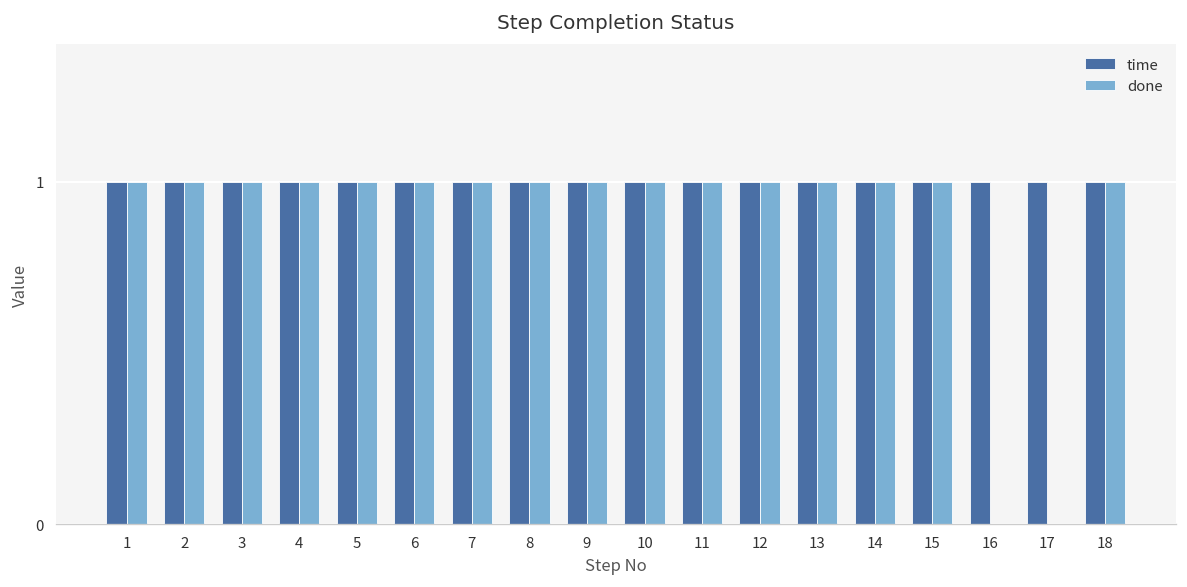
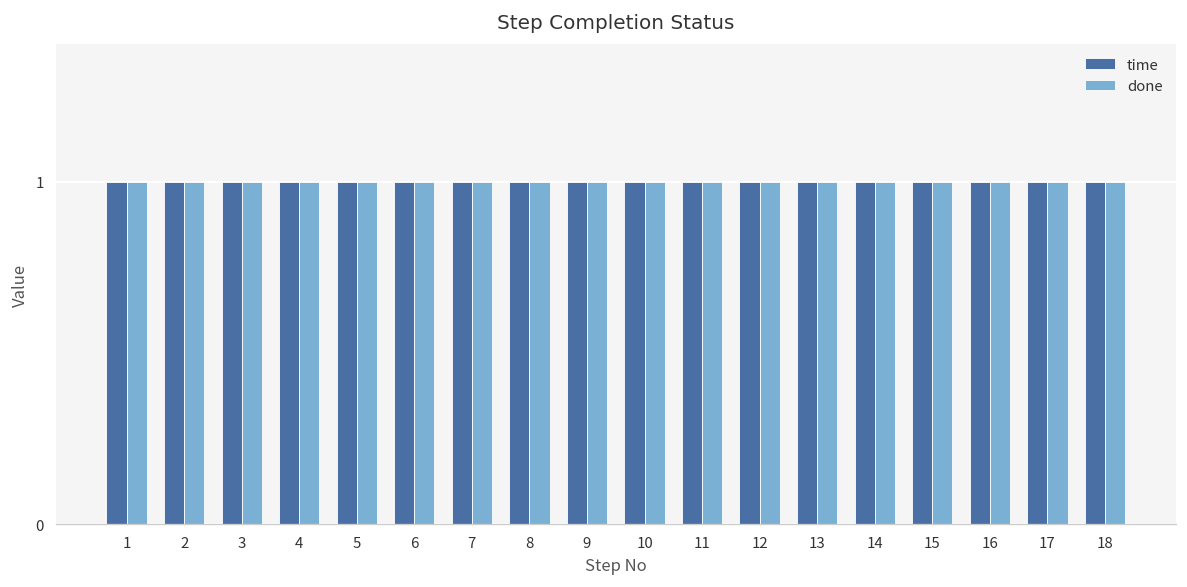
done, 16: 0 -> 1
done, 17: 0 -> 1
